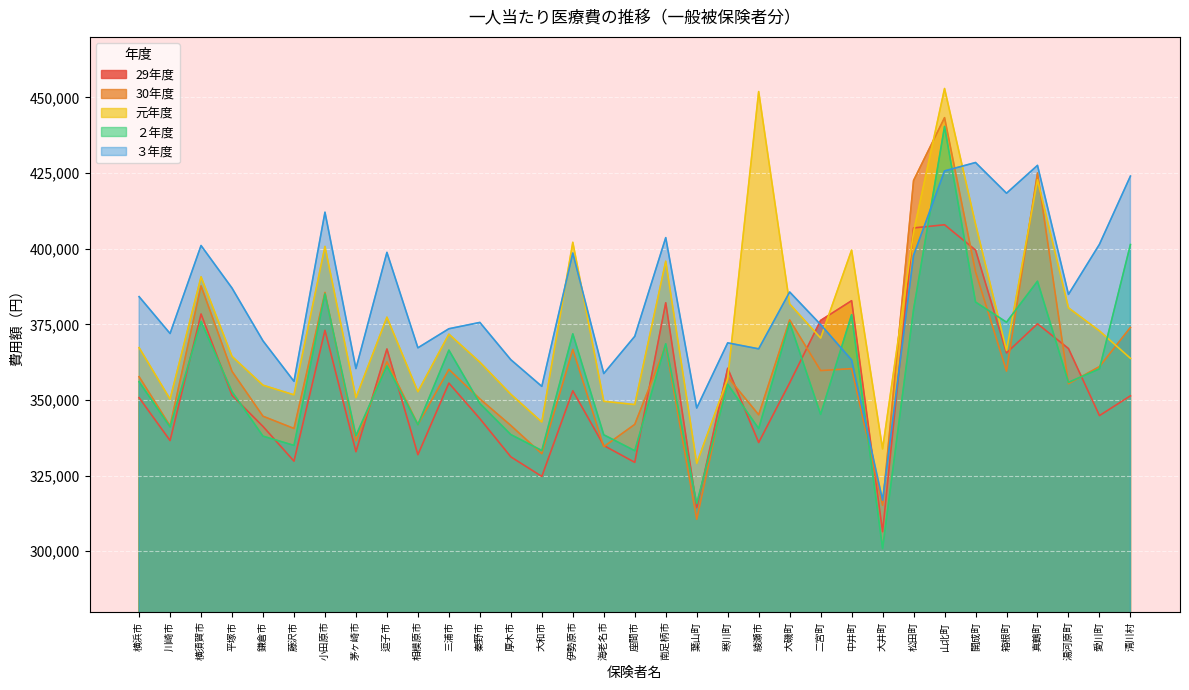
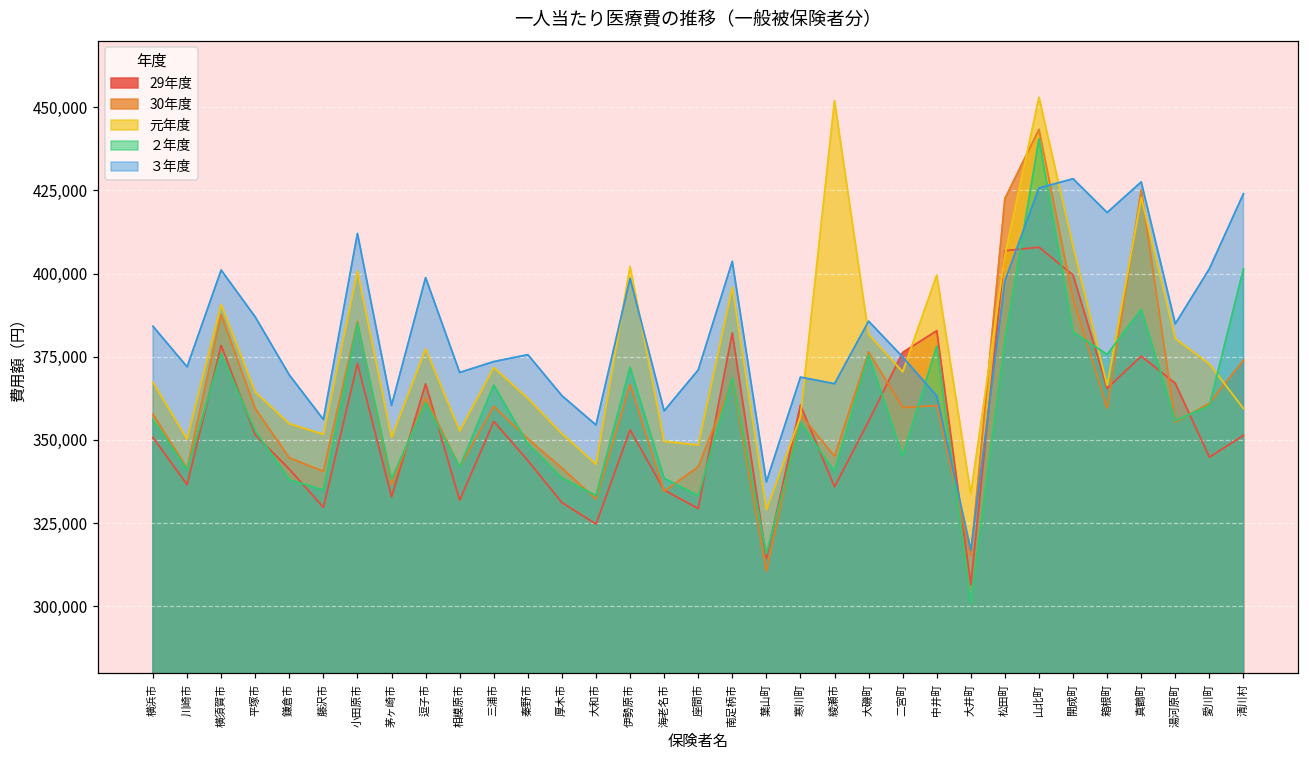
３年度, 相模原市: 367,000 -> 370,000
３年度, 葉山町: 347,000 -> 337,000
元年度, 清川村: 364,000 -> 359,000
